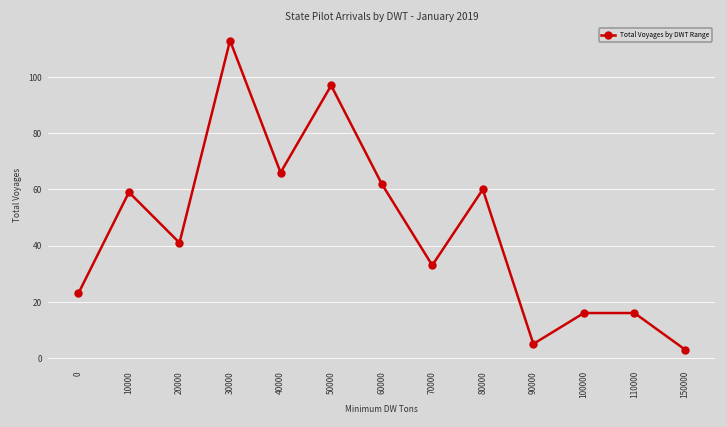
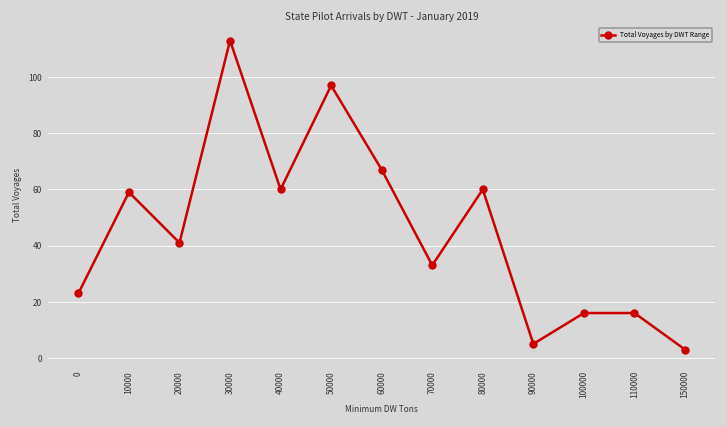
40000: 66 -> 60
60000: 62 -> 67
